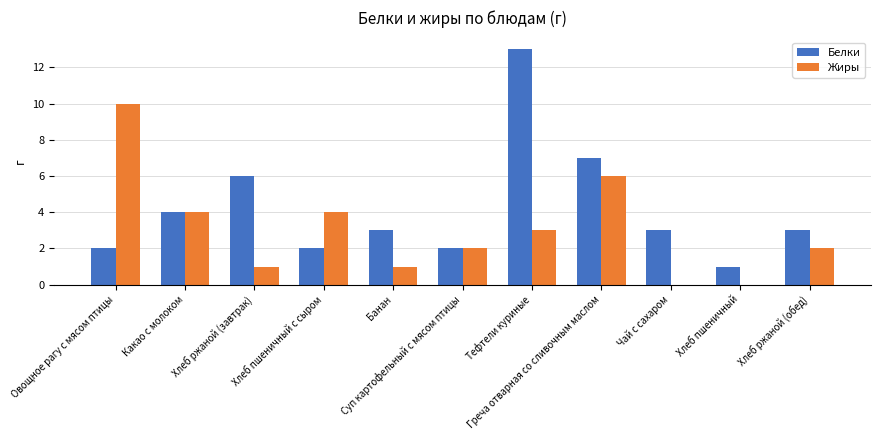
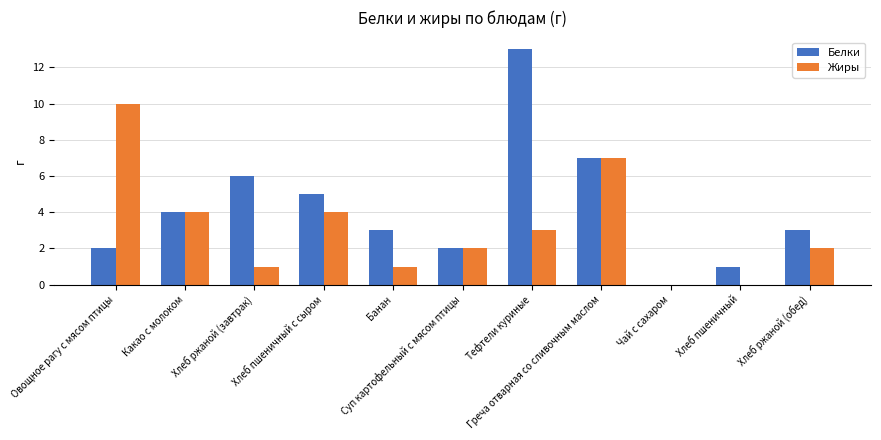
Белки, Хлеб пшеничный с сыром: 2 -> 5
Жиры, Греча отварная со сливочным маслом: 6 -> 7
Белки, Чай с сахаром: 3 -> 0
